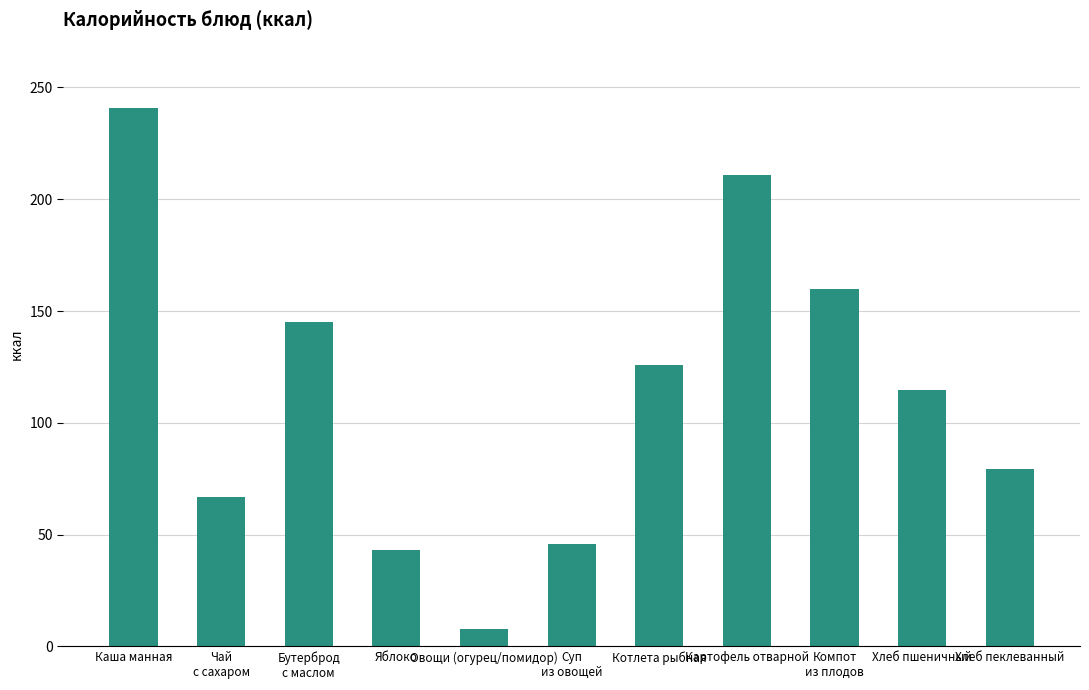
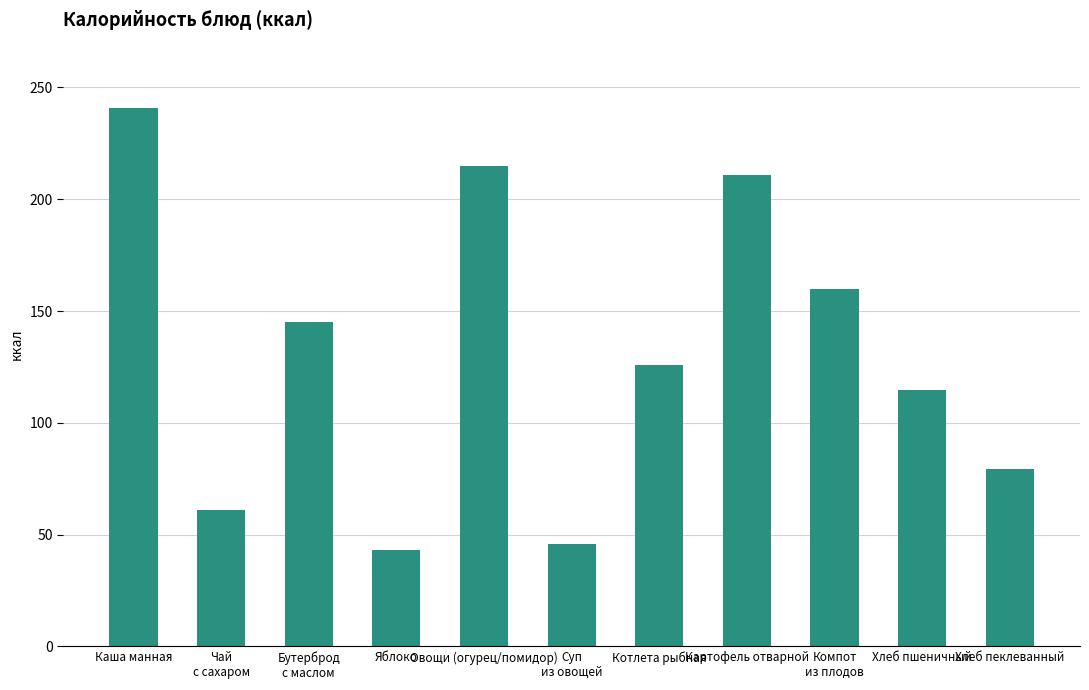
Чай с сахаром: 67 -> 61
Овощи (огурец/помидор): 8 -> 215
